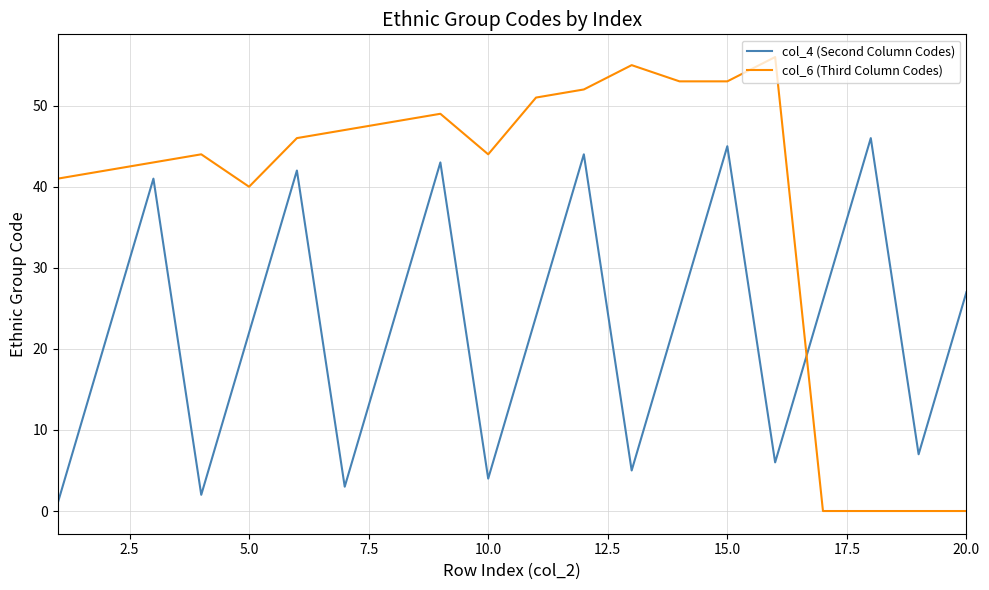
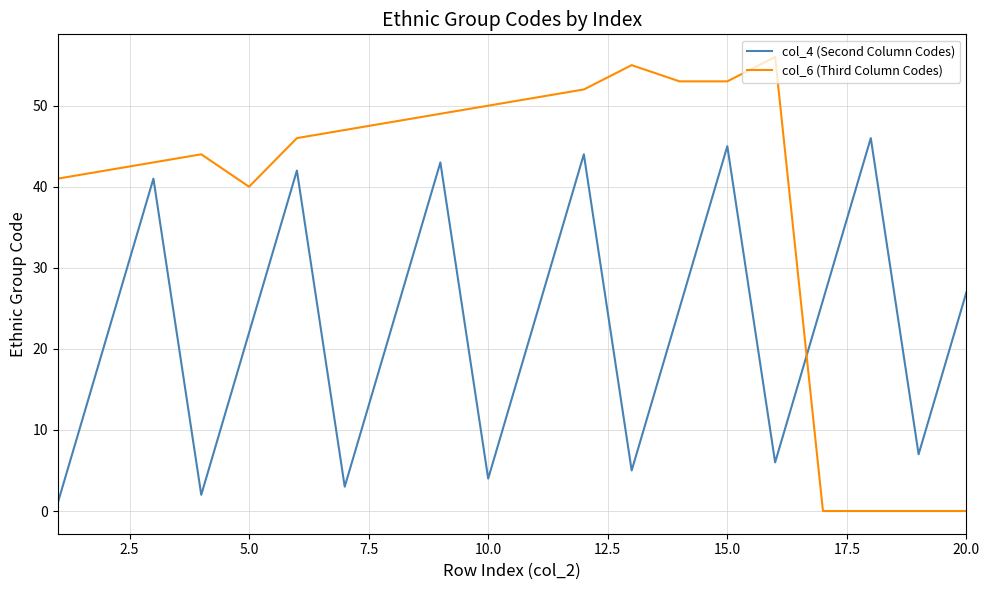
col_6 (Third Column Codes), 10.0: 44 -> 50
